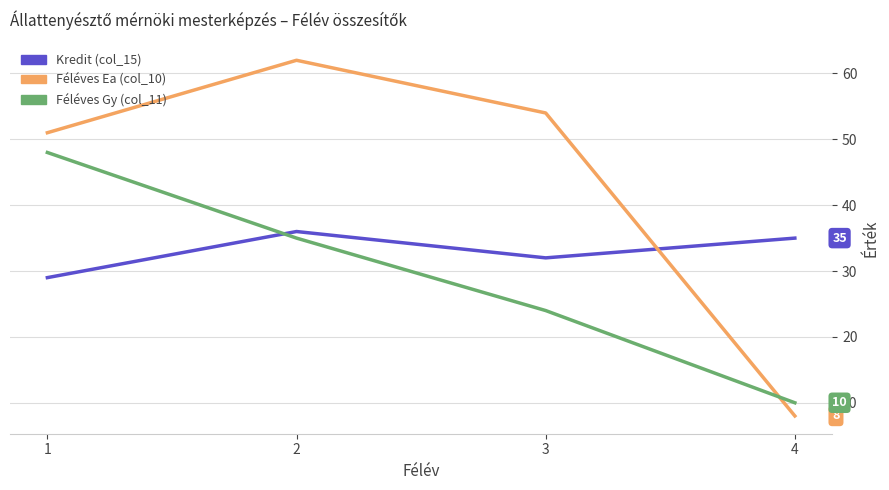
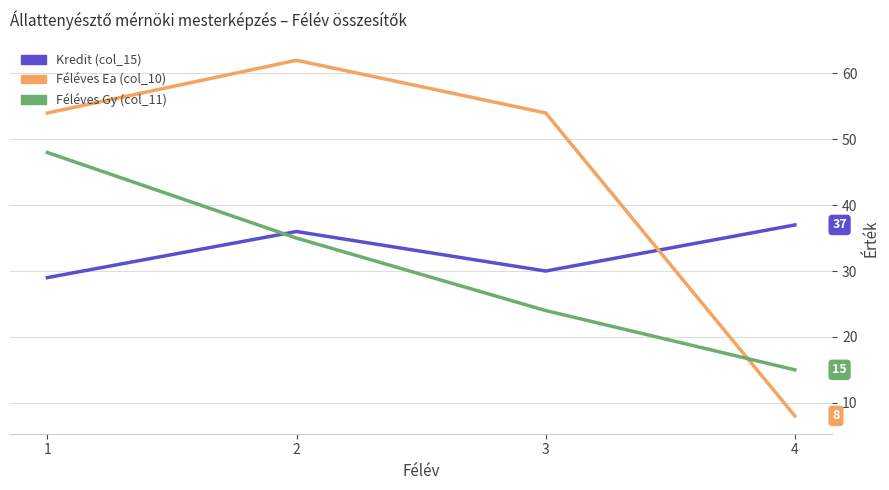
Féléves Ea (col_10), 1: 51 -> 54
Kredit (col_15), 3: 32 -> 30
Kredit (col_15), 4: 35 -> 37
Féléves Gy (col_11), 4: 10 -> 15
